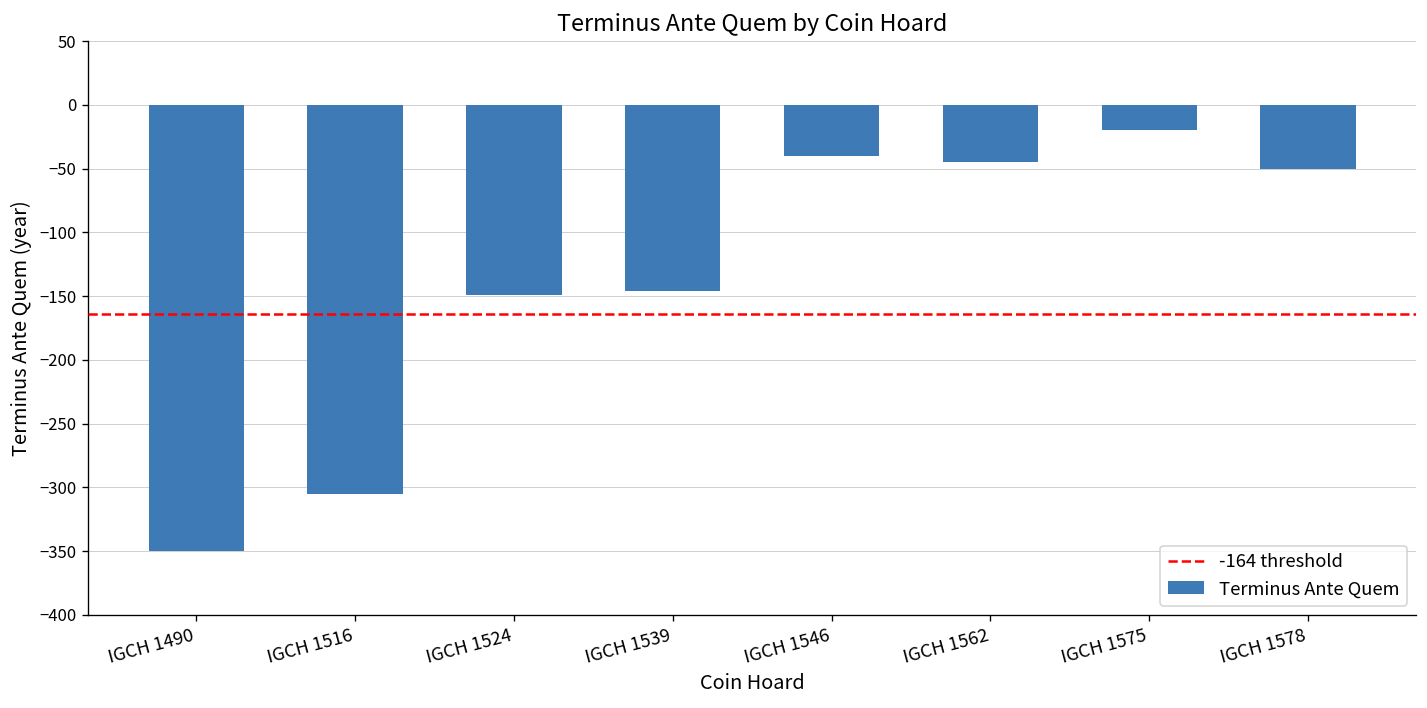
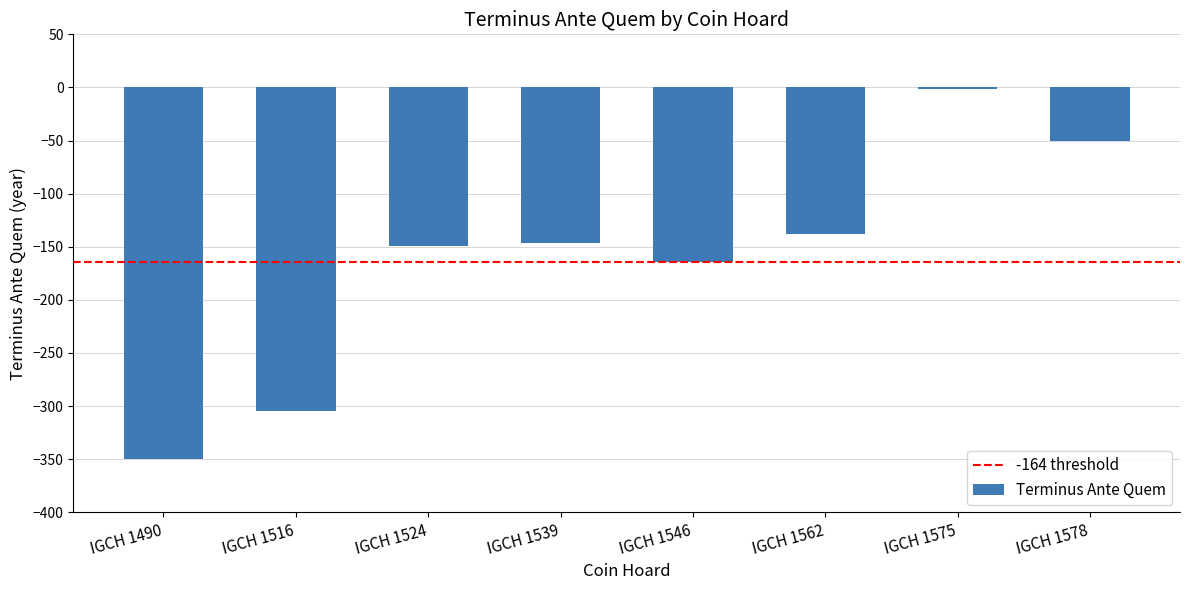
IGCH 1546: -40 -> -164
IGCH 1562: -45 -> -138
IGCH 1575: -20 -> -1
